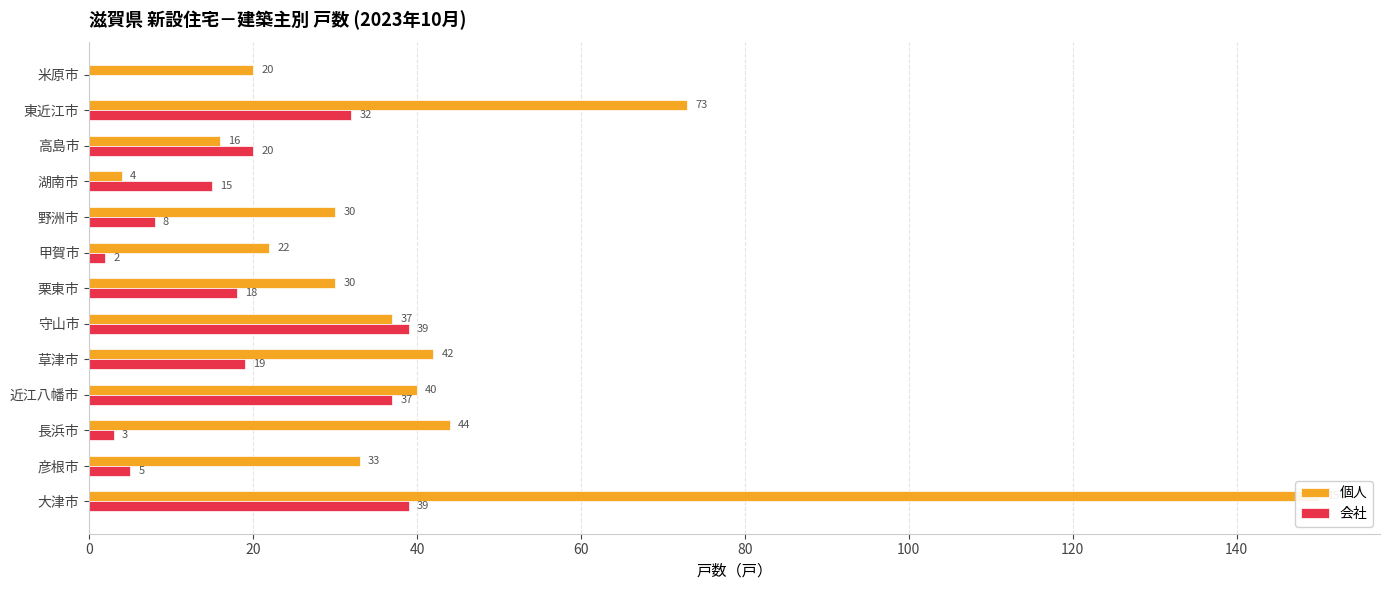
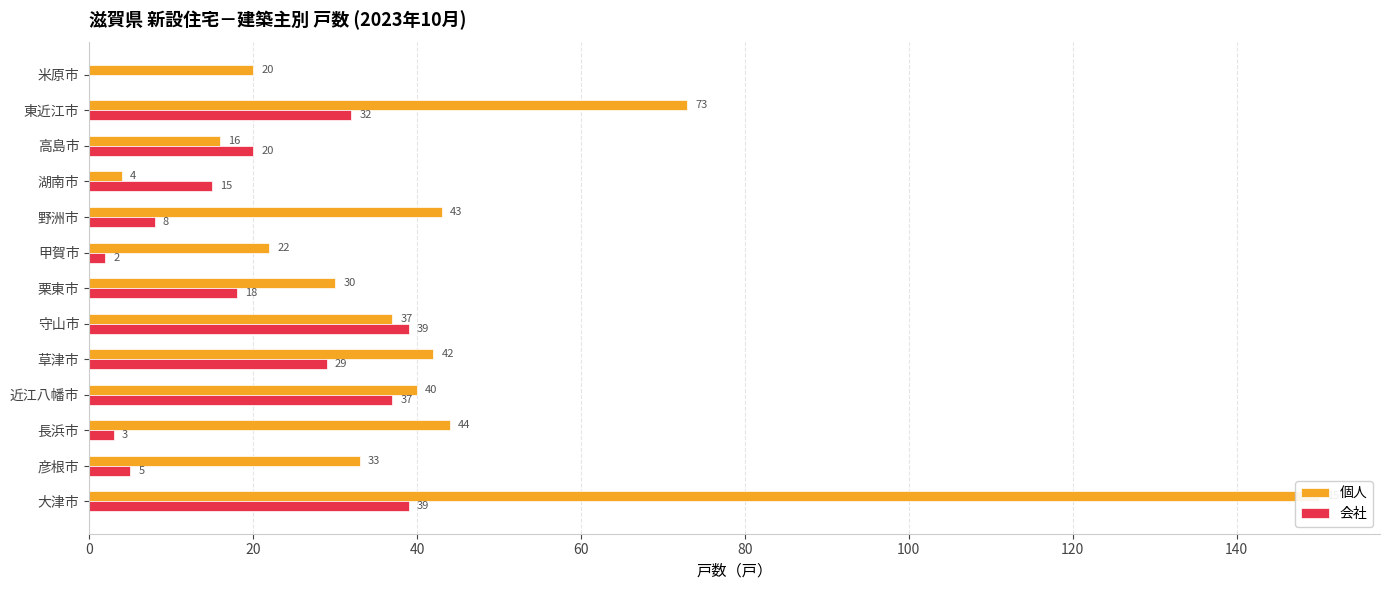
個人, 野洲市: 30 -> 43
会社, 草津市: 19 -> 29
